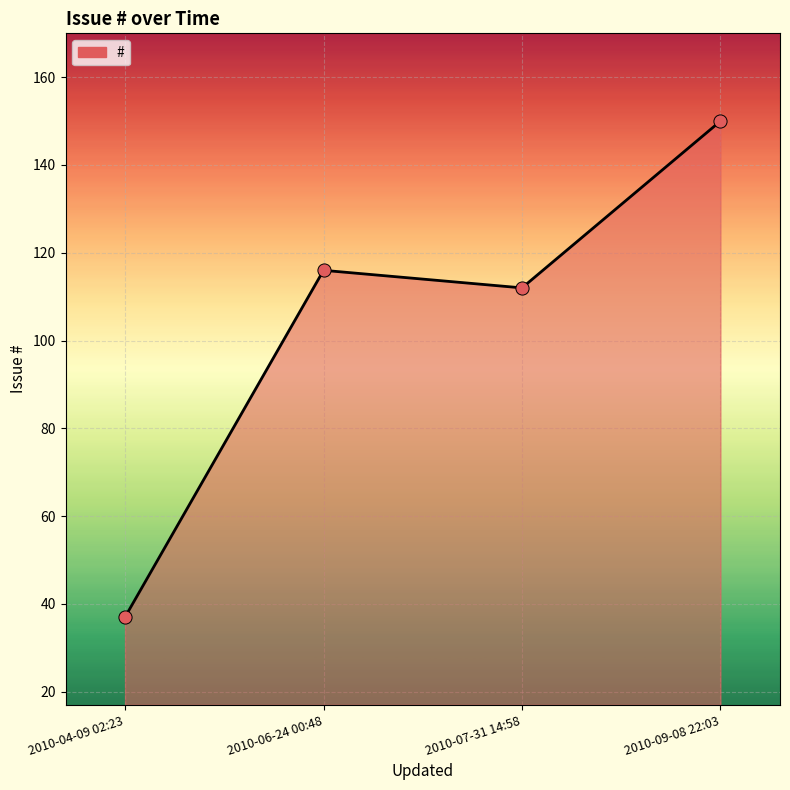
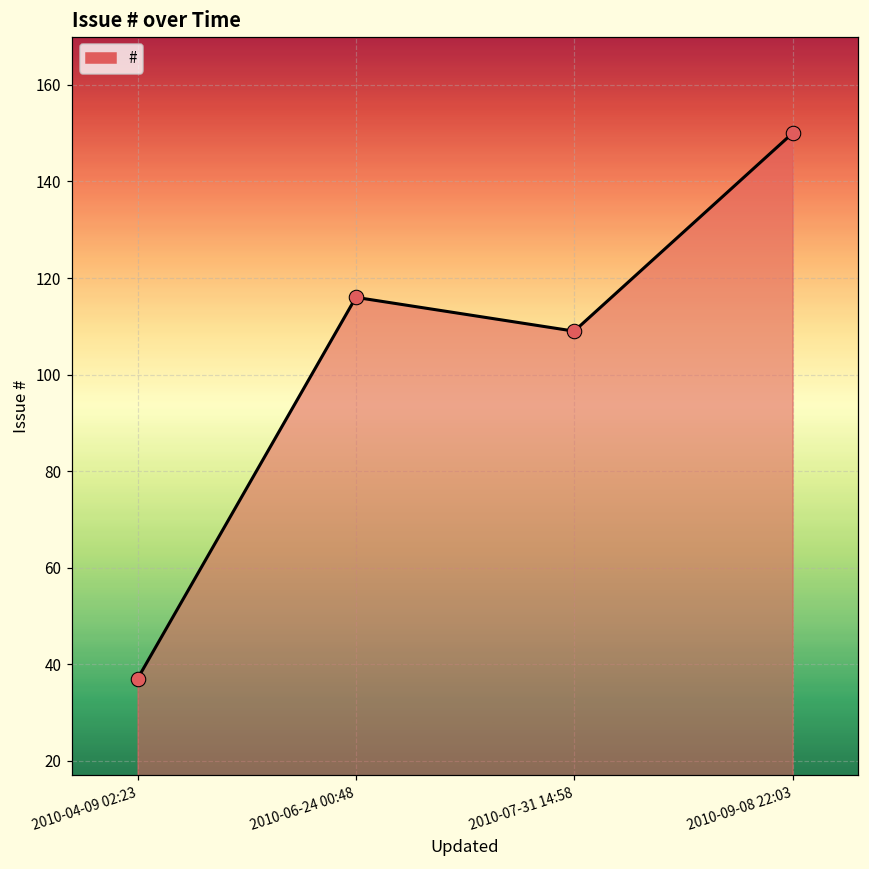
2010-07-31 14:58: 112 -> 109
